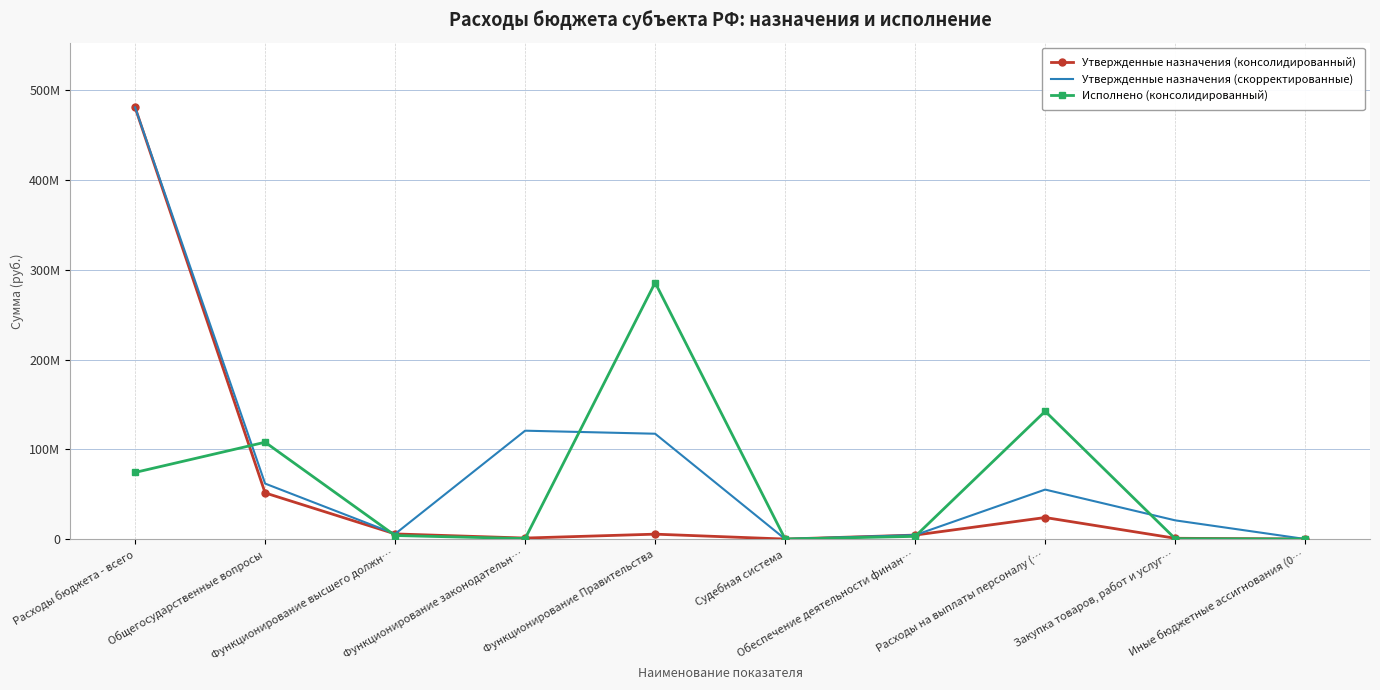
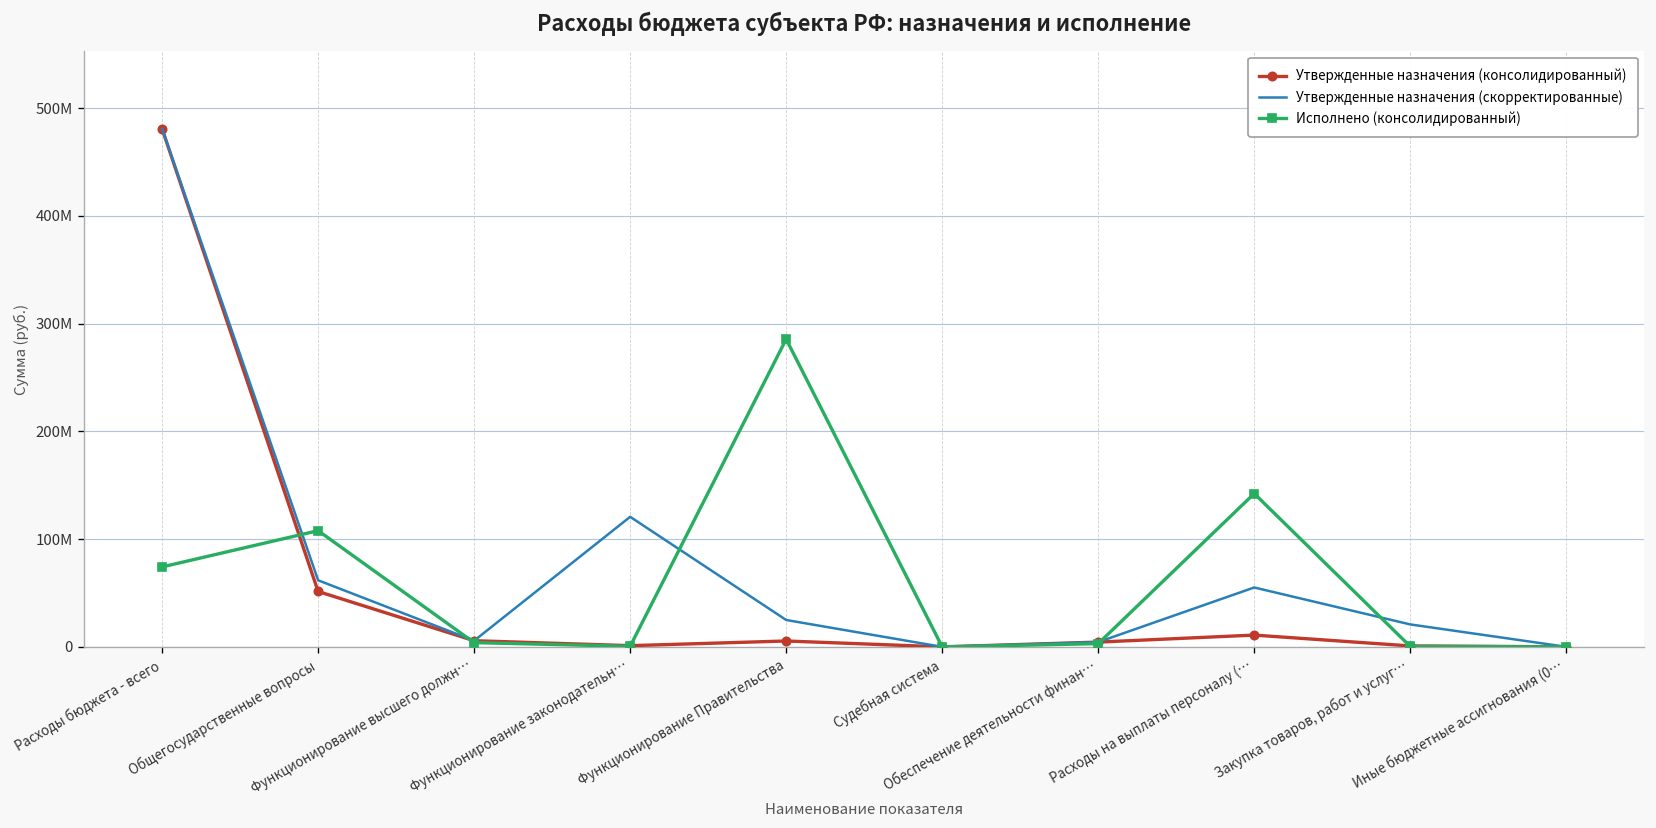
Утвержденные назначения (скорректированные), Функционирование Правительства: 120000000 -> 20000000
Утвержденные назначения (консолидированный), Расходы на выплаты персоналу (…: 20000000 -> 10000000
